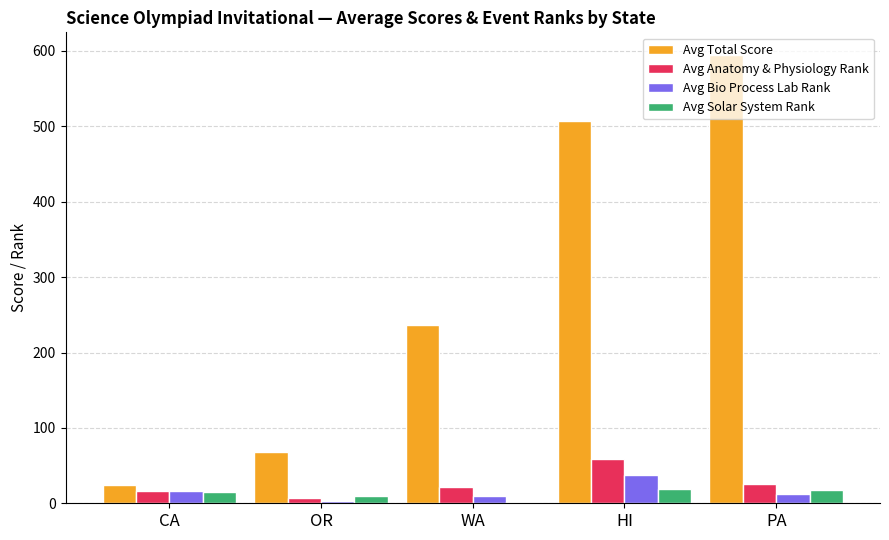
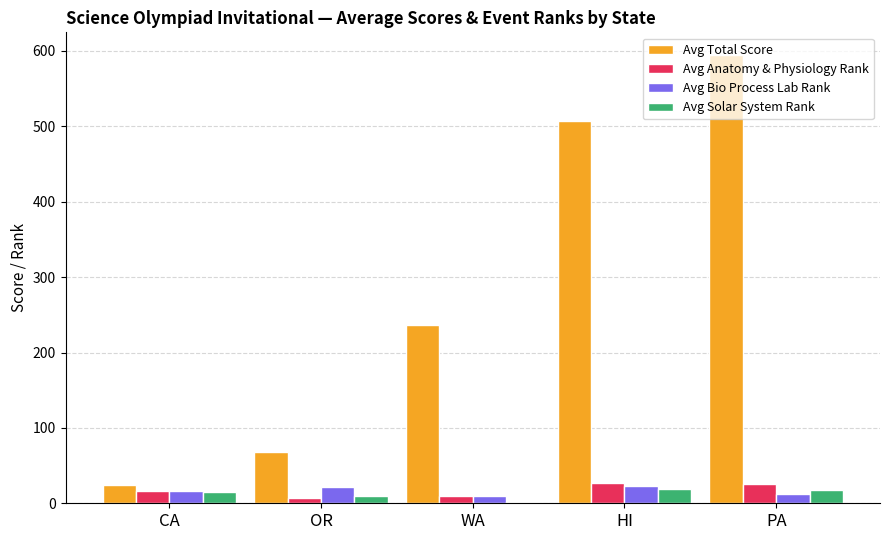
Avg Bio Process Lab Rank, OR: 0 -> 20
Avg Anatomy & Physiology Rank, WA: 20 -> 10
Avg Anatomy & Physiology Rank, HI: 60 -> 30
Avg Bio Process Lab Rank, HI: 40 -> 20
